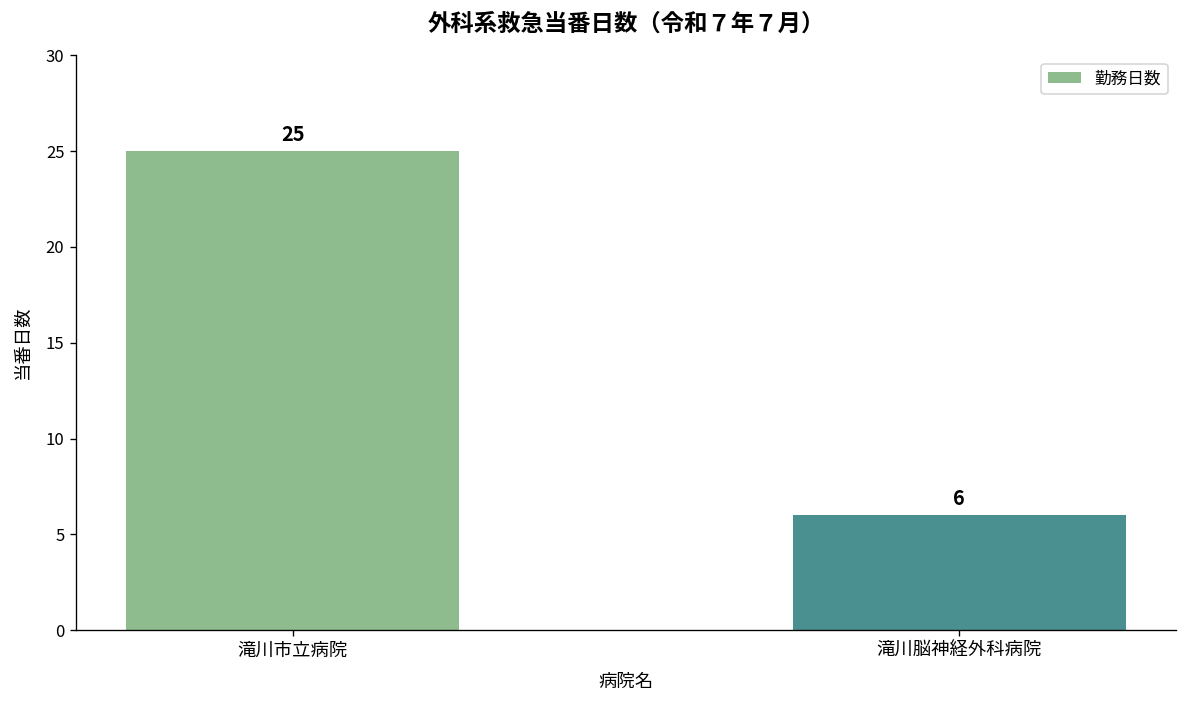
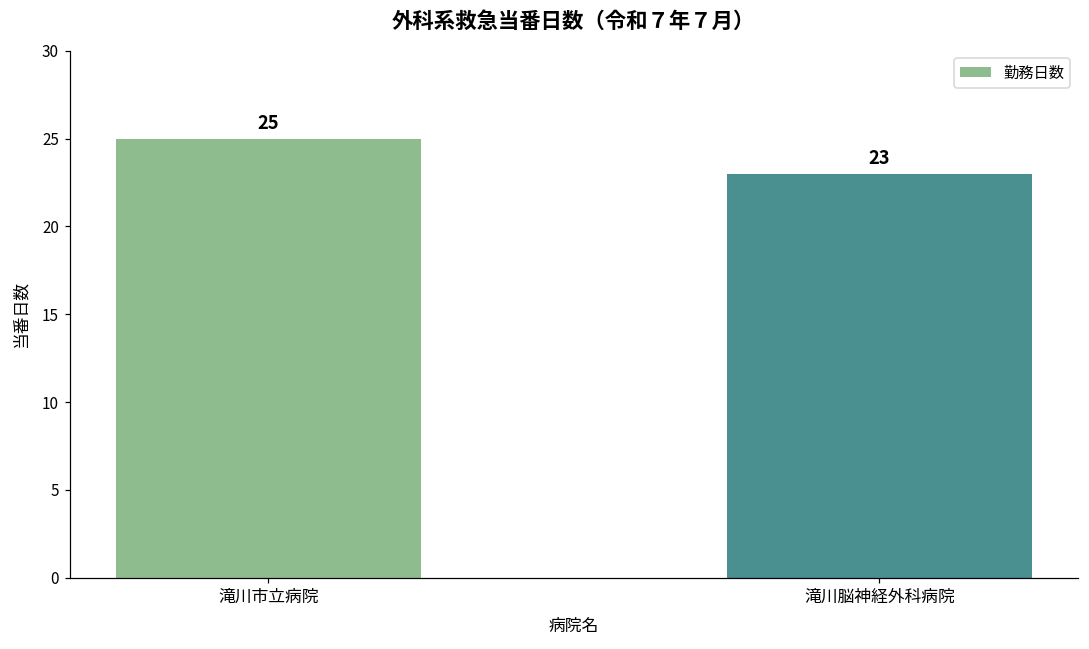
滝川脳神経外科病院: 6 -> 23
